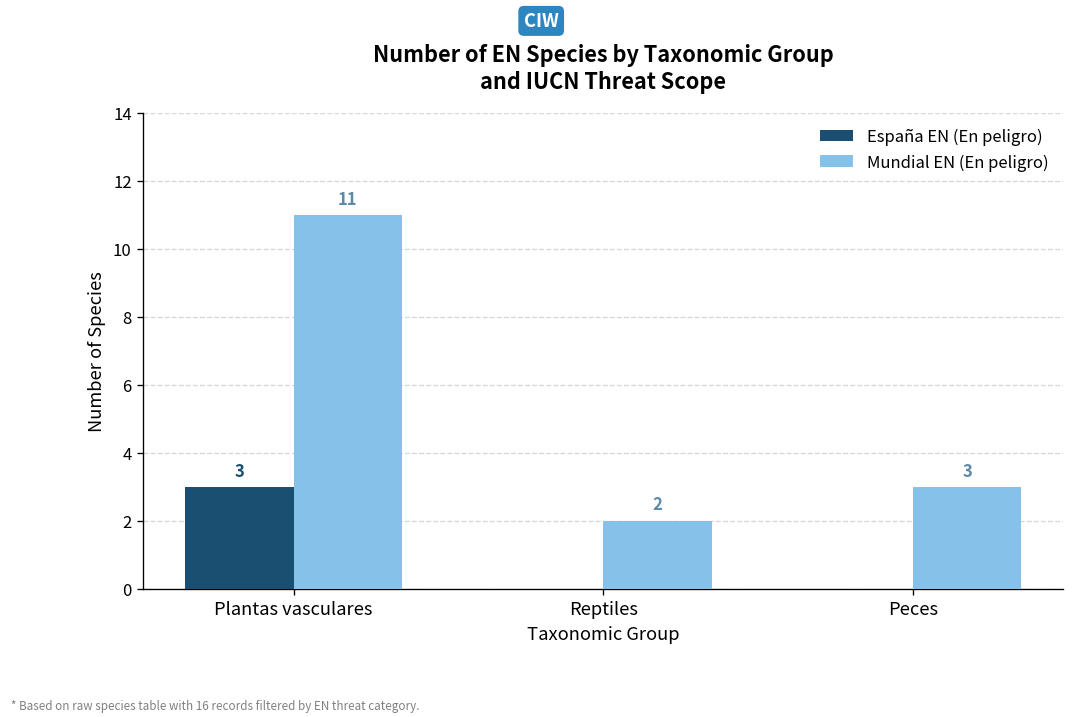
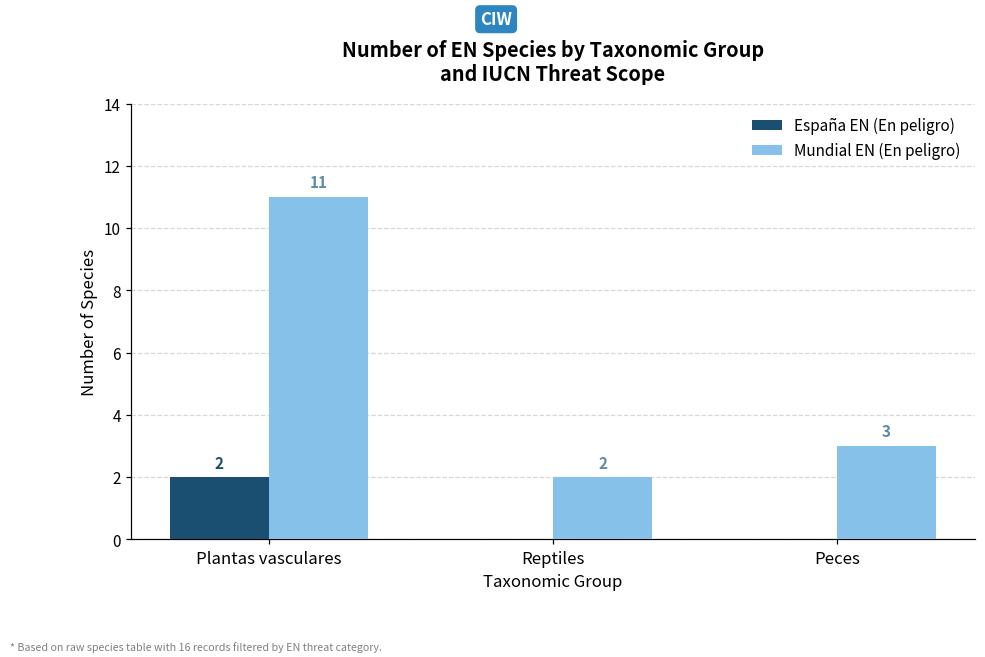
España EN (En peligro), Plantas vasculares: 3 -> 2
